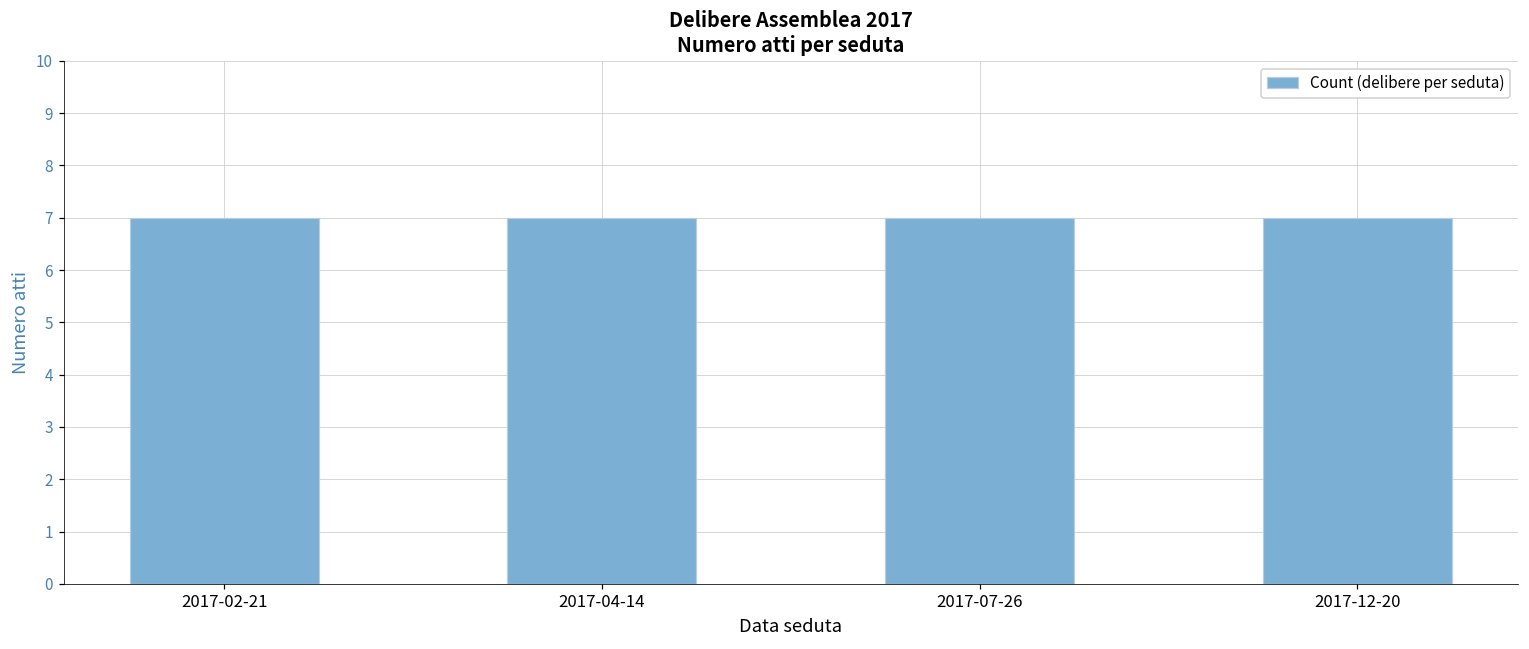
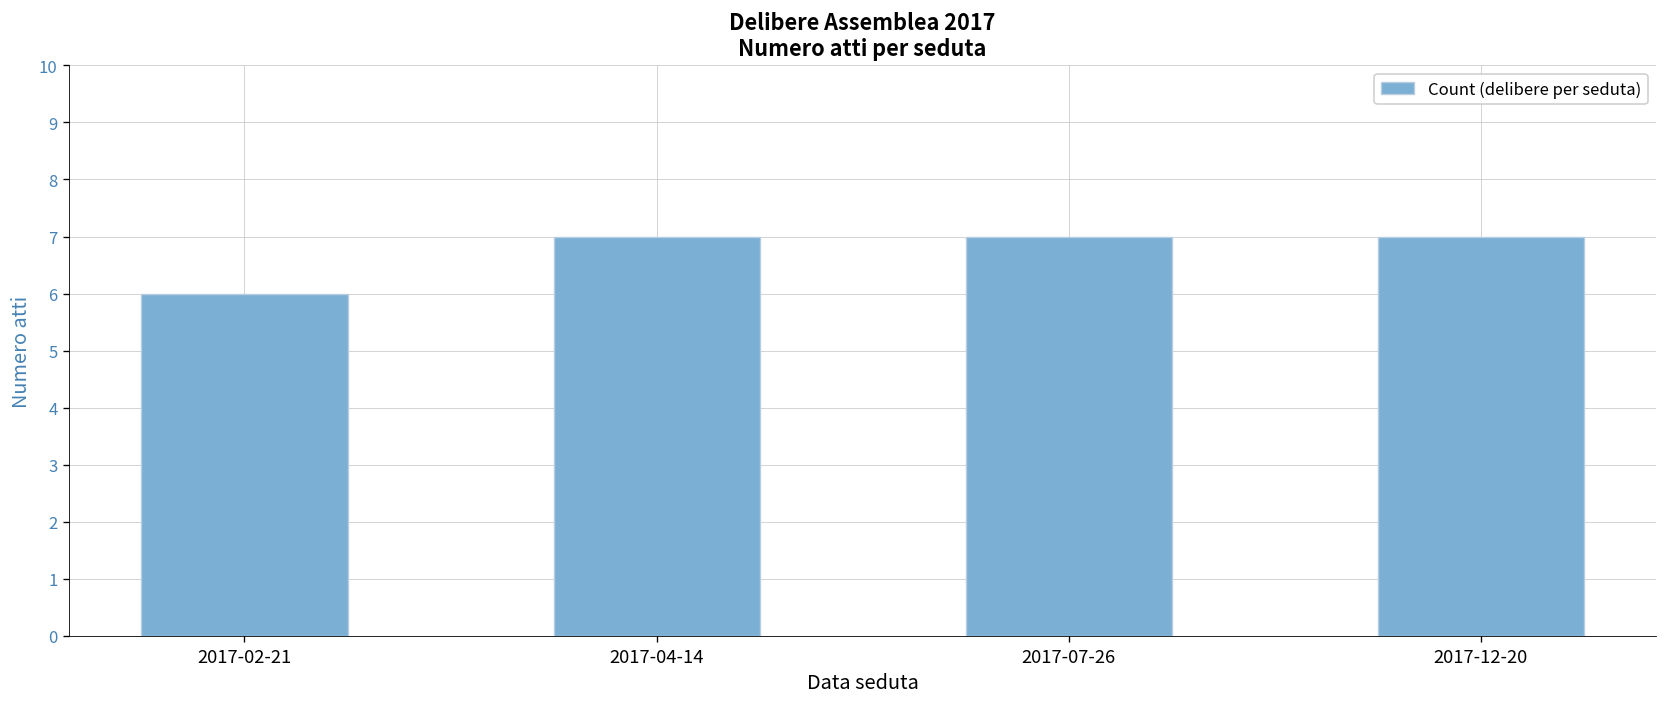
2017-02-21: 7 -> 6
